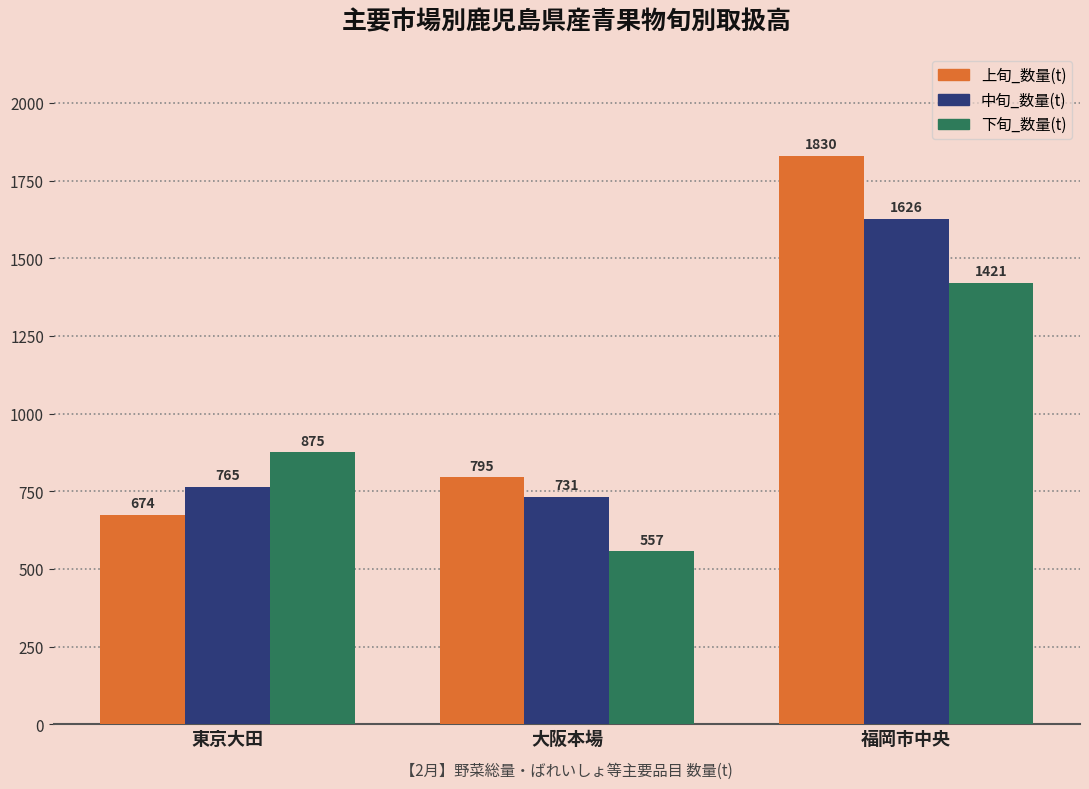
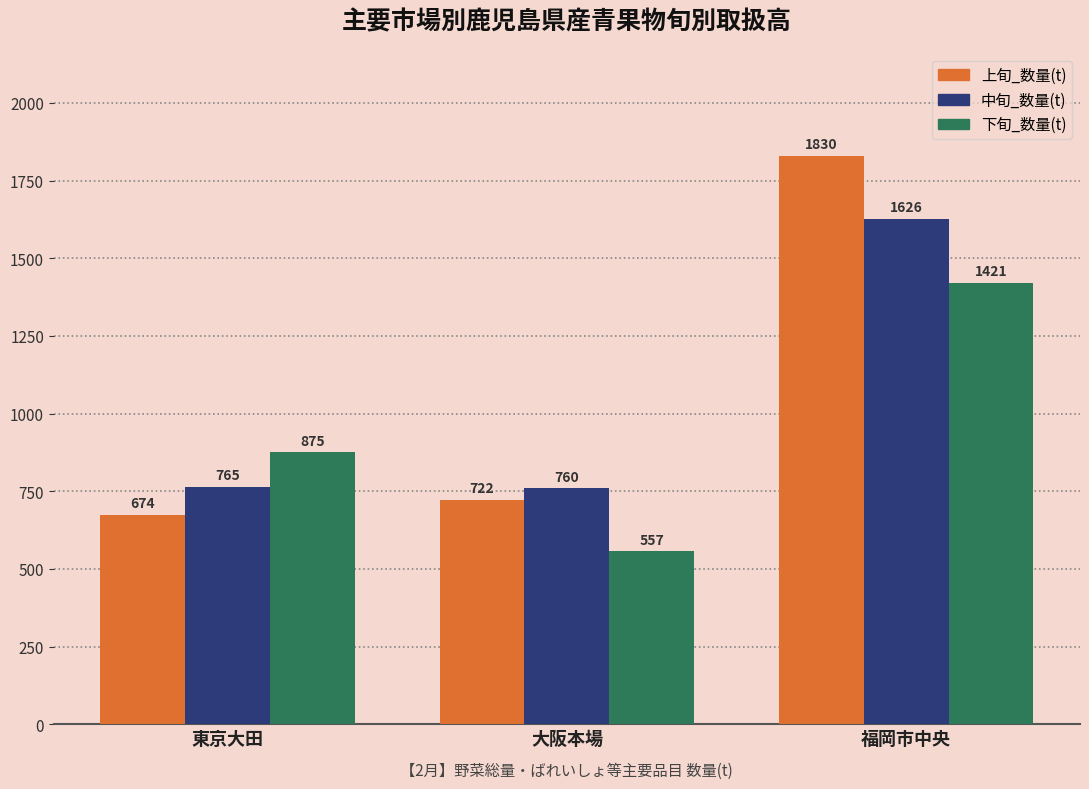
上旬_数量(t), 大阪本場: 795 -> 722
中旬_数量(t), 大阪本場: 731 -> 760
